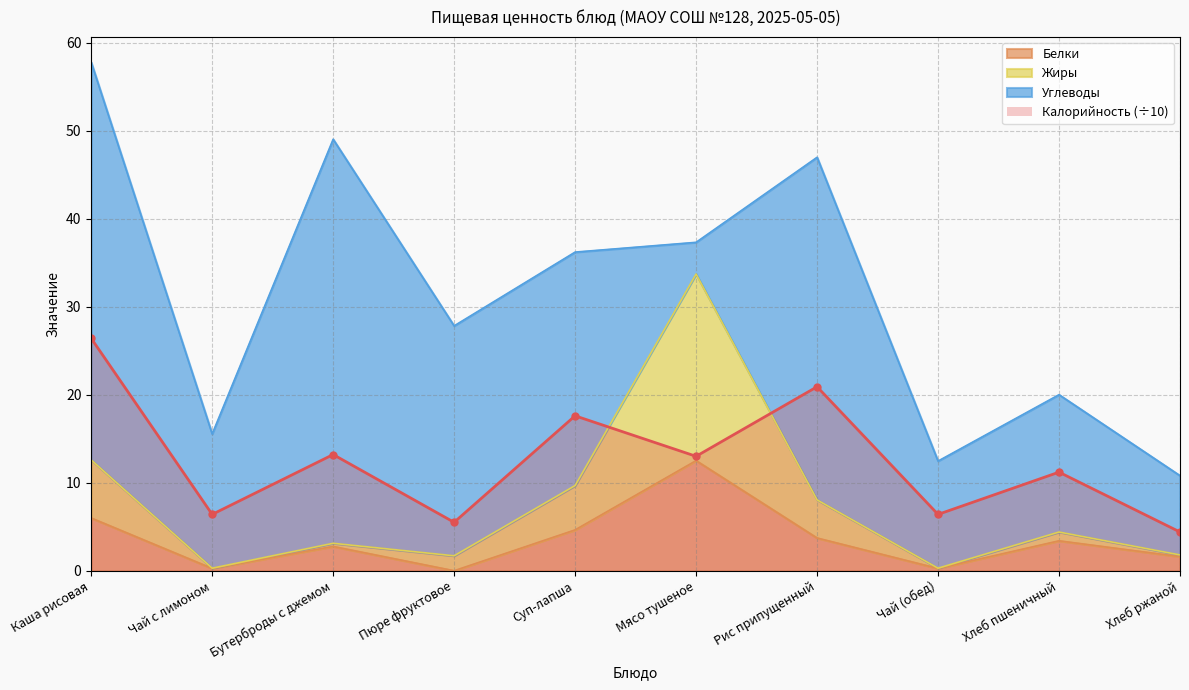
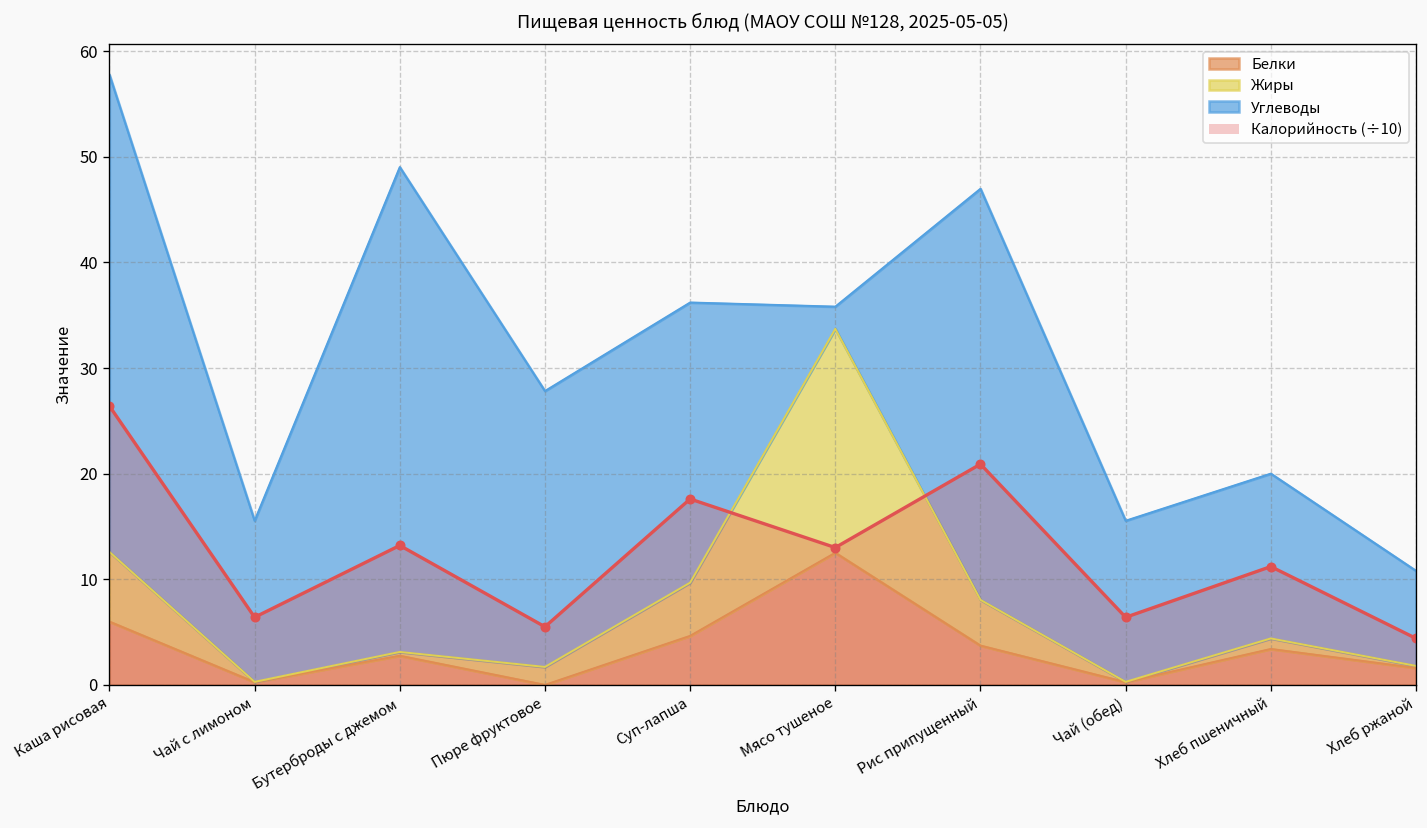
Углеводы, Мясо тушеное: 4 -> 2
Углеводы, Чай (обед): 12 -> 15
